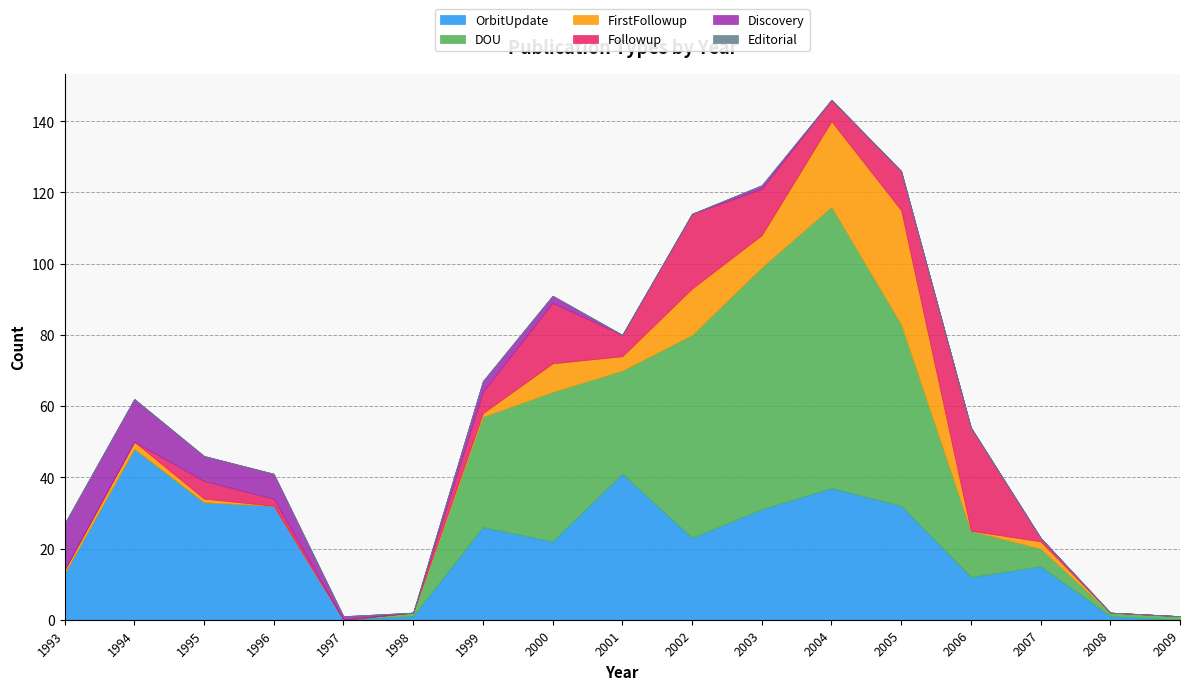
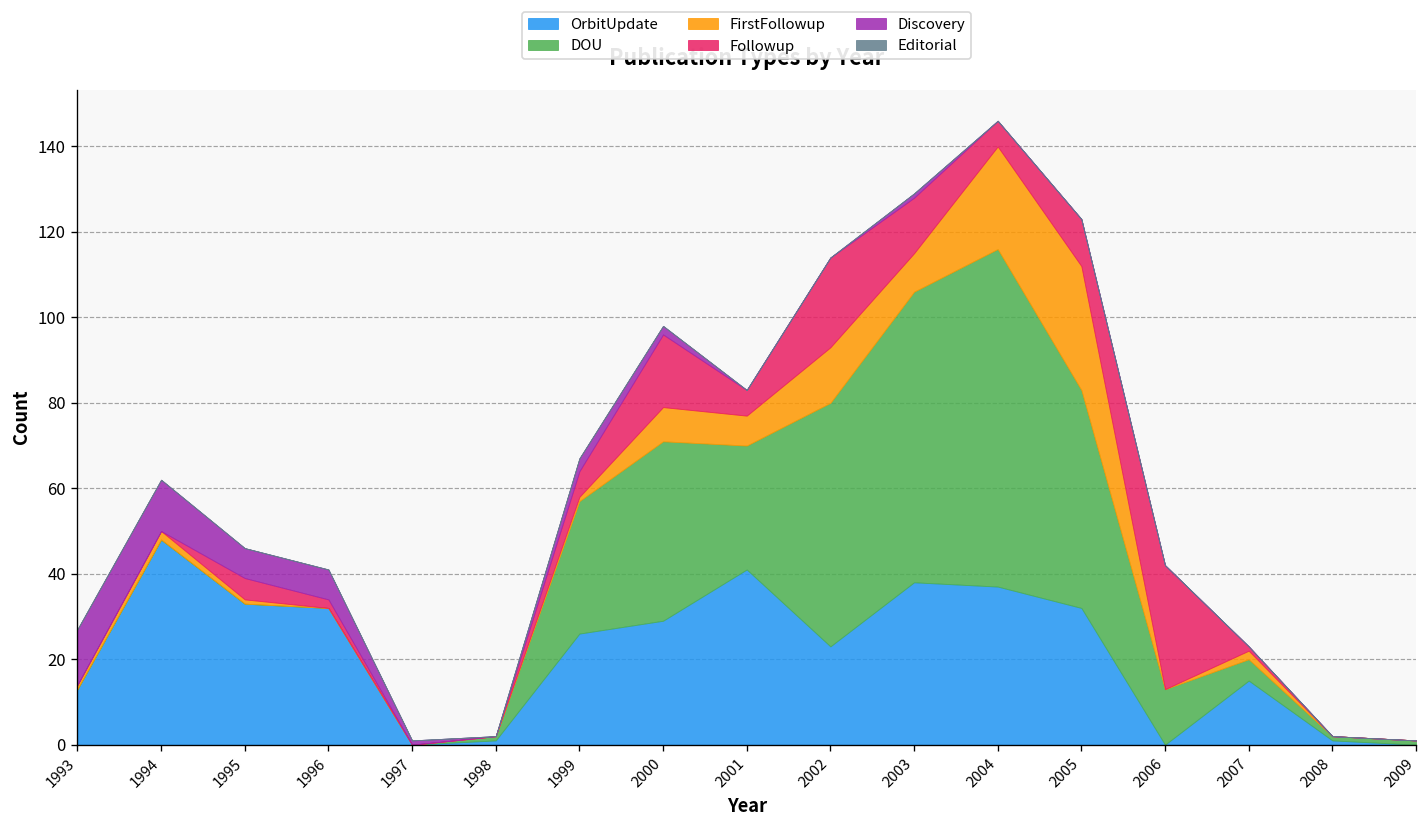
OrbitUpdate, 2000: 22 -> 29
FirstFollowup, 2001: 4 -> 7
OrbitUpdate, 2003: 31 -> 38
FirstFollowup, 2005: 32 -> 29
OrbitUpdate, 2006: 12 -> 0
